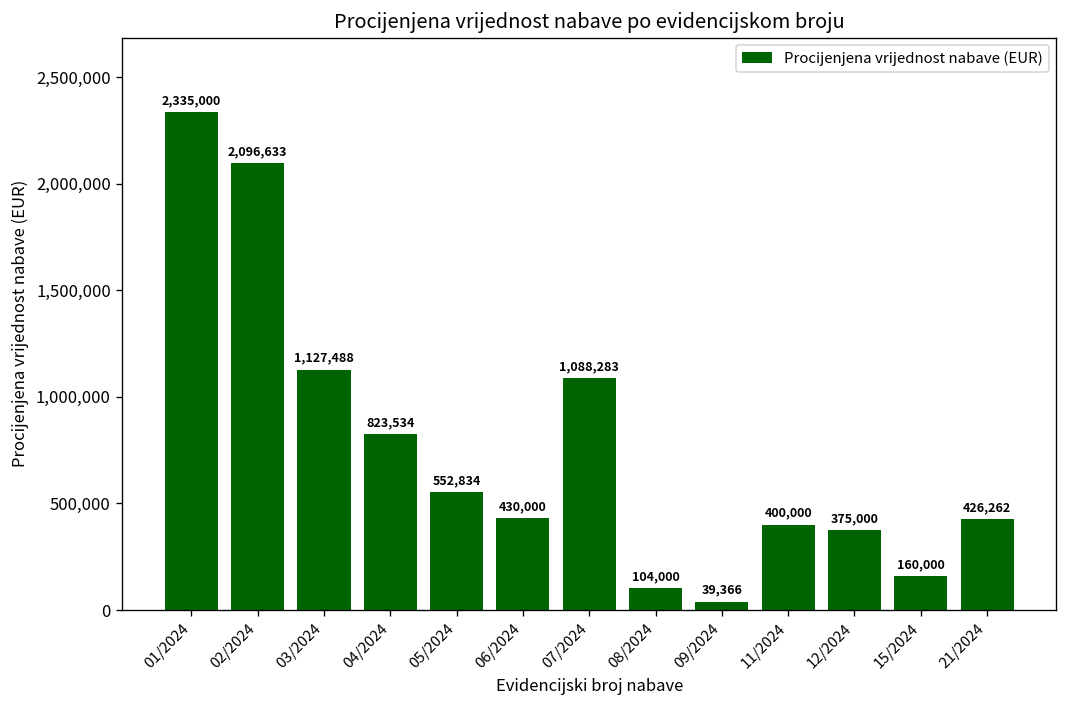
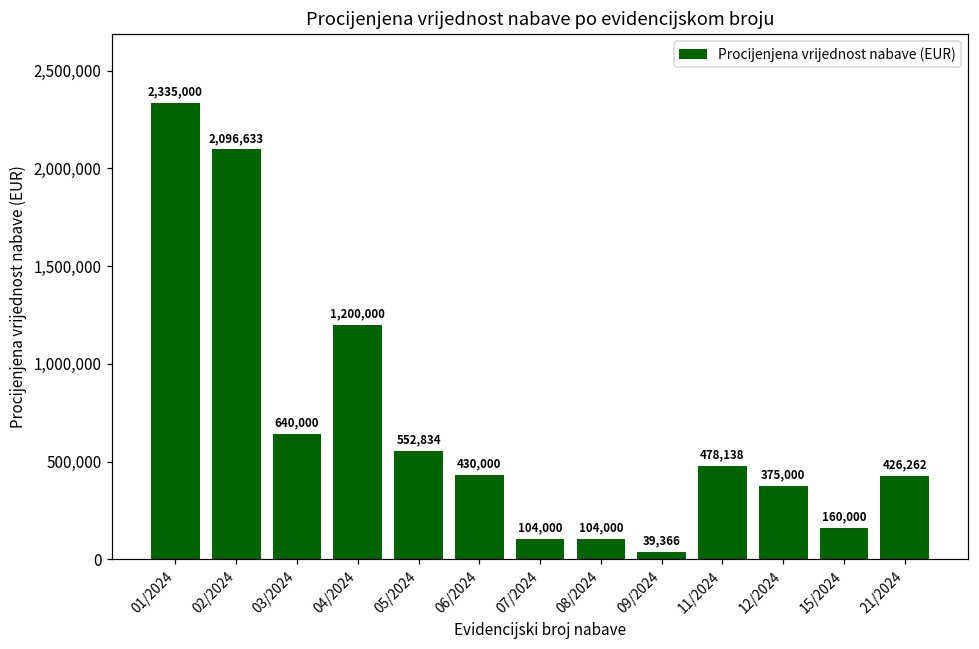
03/2024: 1,127,488 -> 640,000
04/2024: 823,534 -> 1,200,000
07/2024: 1,088,283 -> 104,000
11/2024: 400,000 -> 478,138
